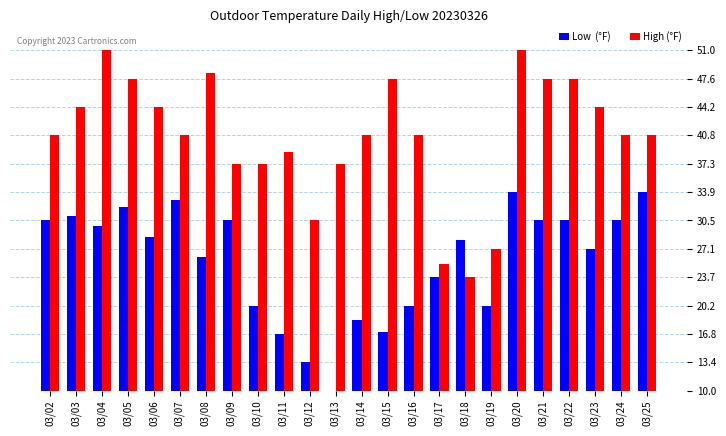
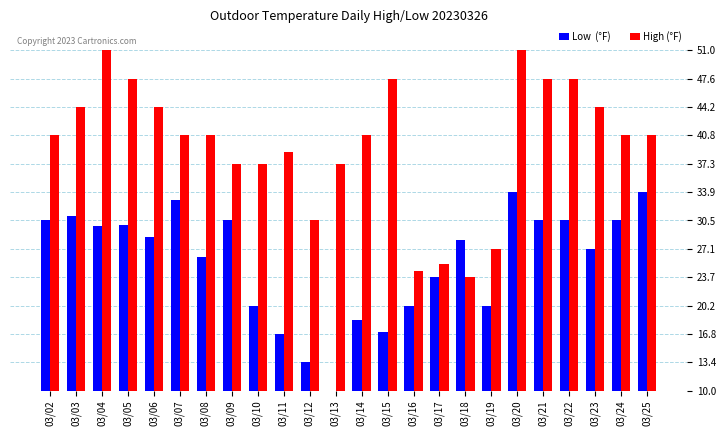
Low (°F), 03/05: 32 -> 30
High (°F), 03/08: 48 -> 41
High (°F), 03/16: 41 -> 24
